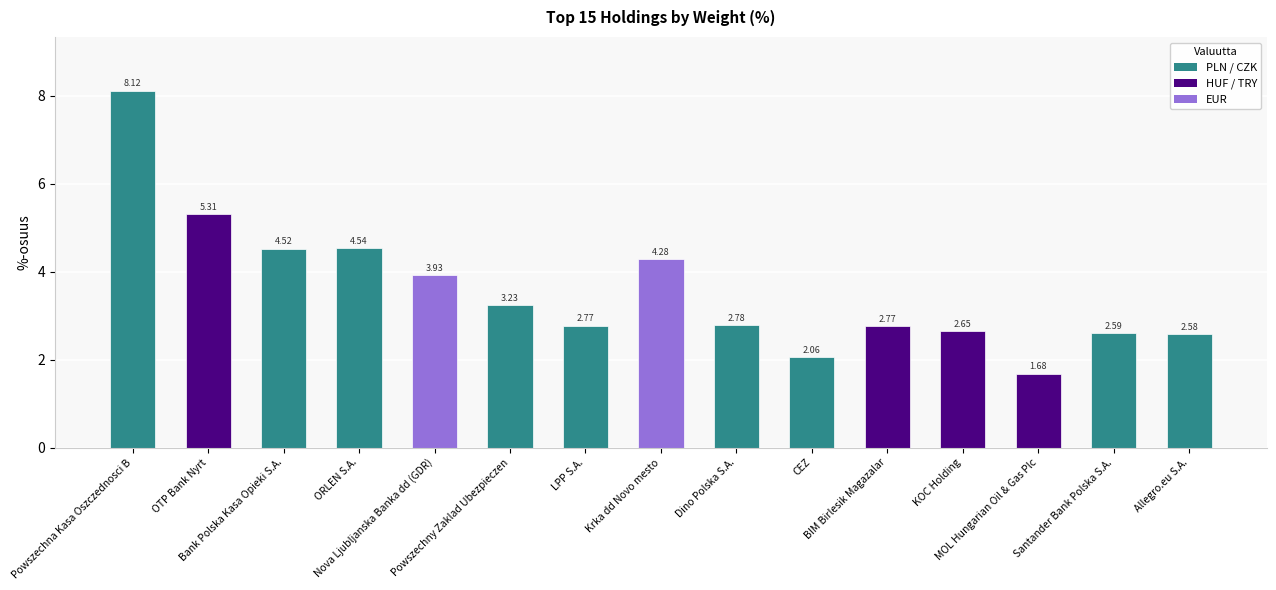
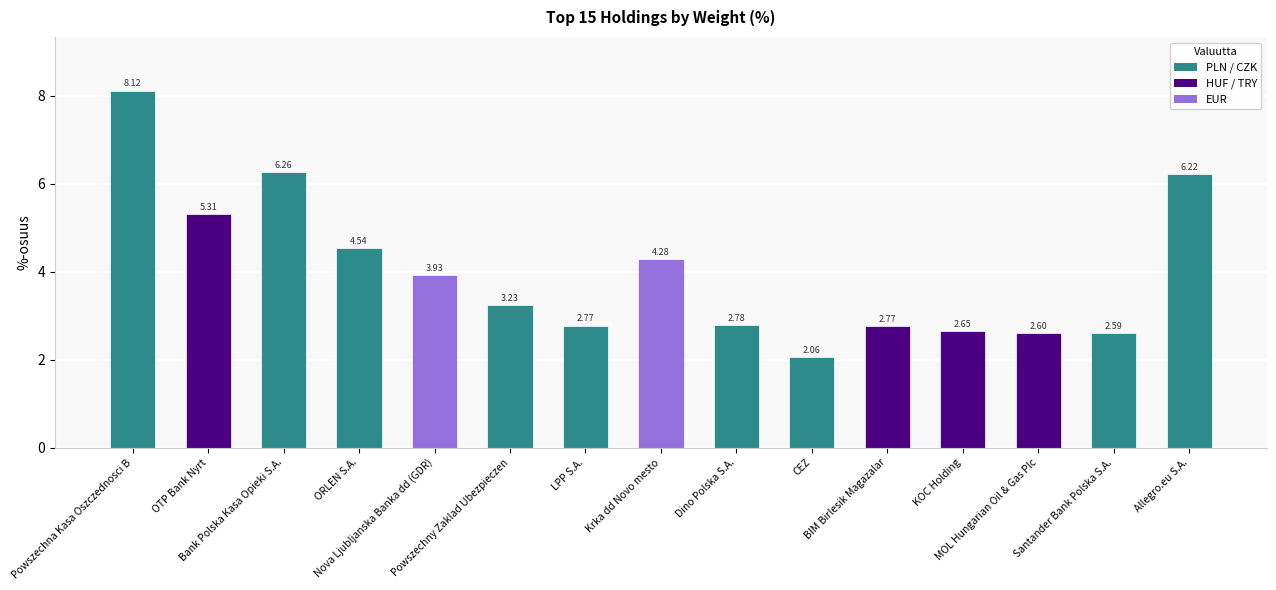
Bank Polska Kasa Opieki S.A.: 4.52 -> 6.26
MOL Hungarian Oil & Gas Plc: 1.68 -> 2.60
Allegro.eu S.A.: 2.58 -> 6.22
